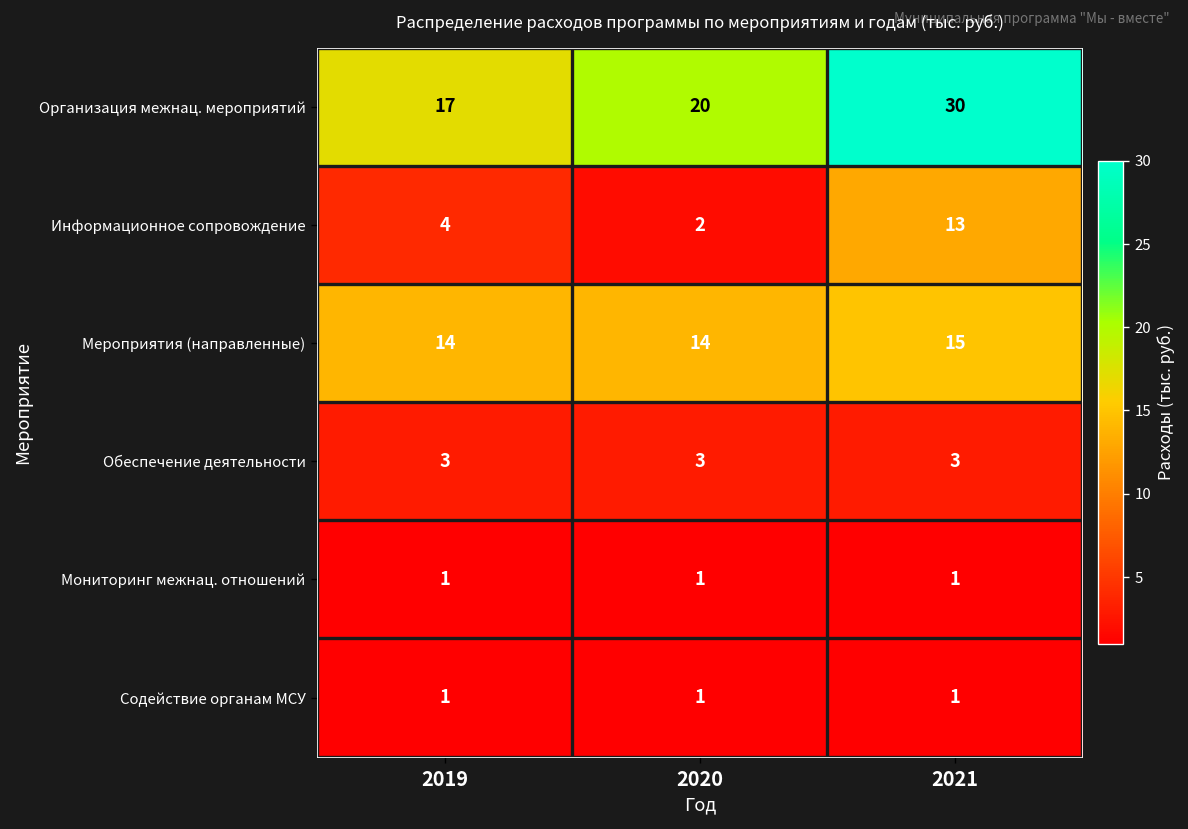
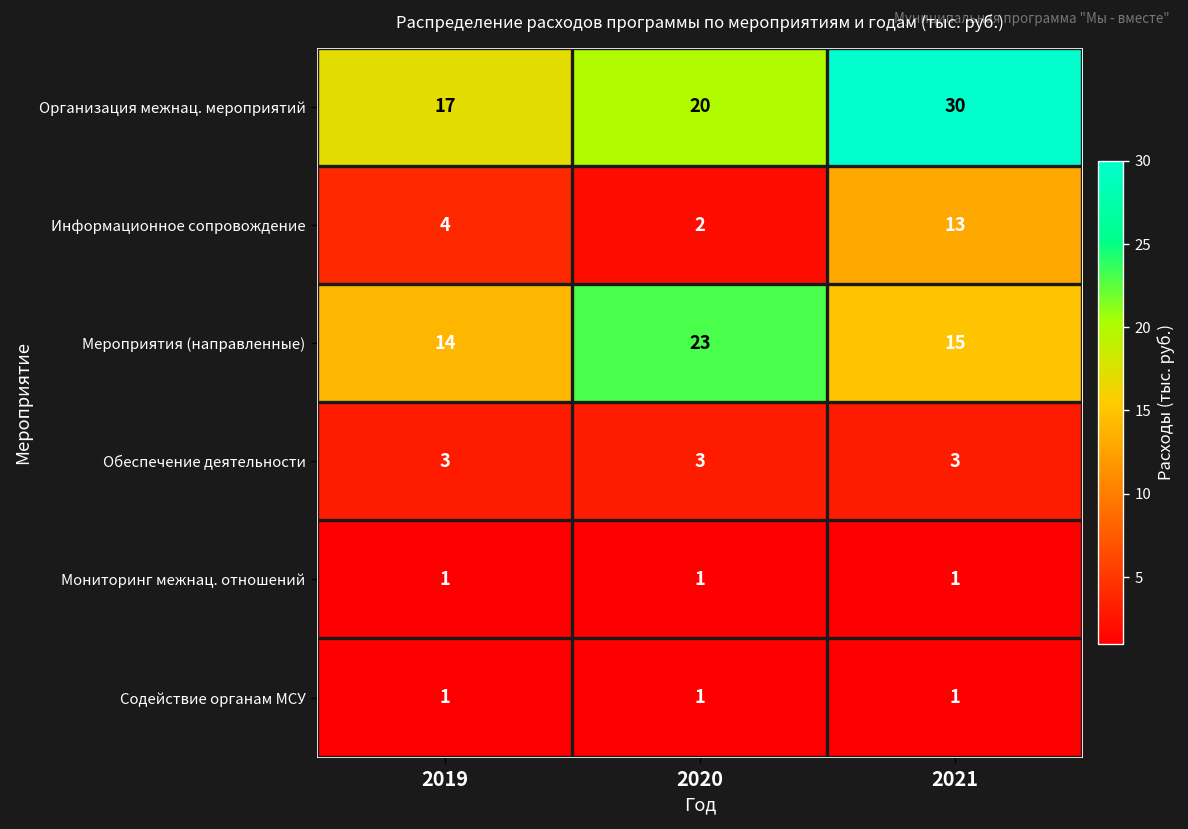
Мероприятия (направленные), 2020: 14 -> 23
